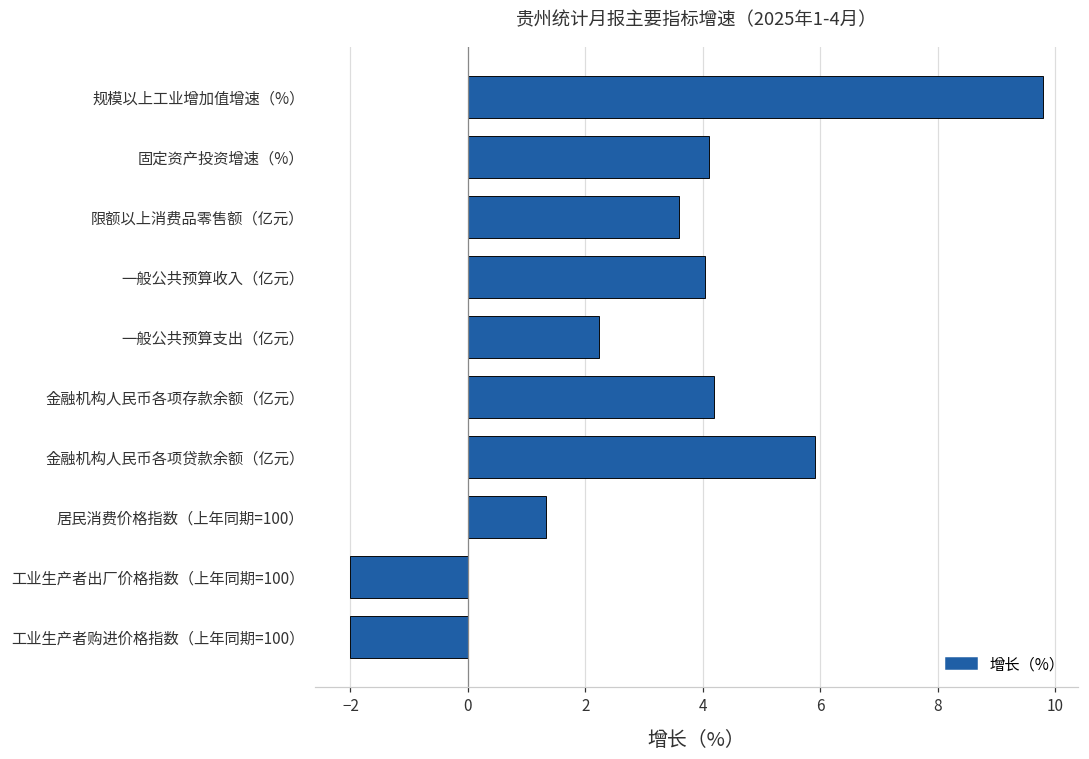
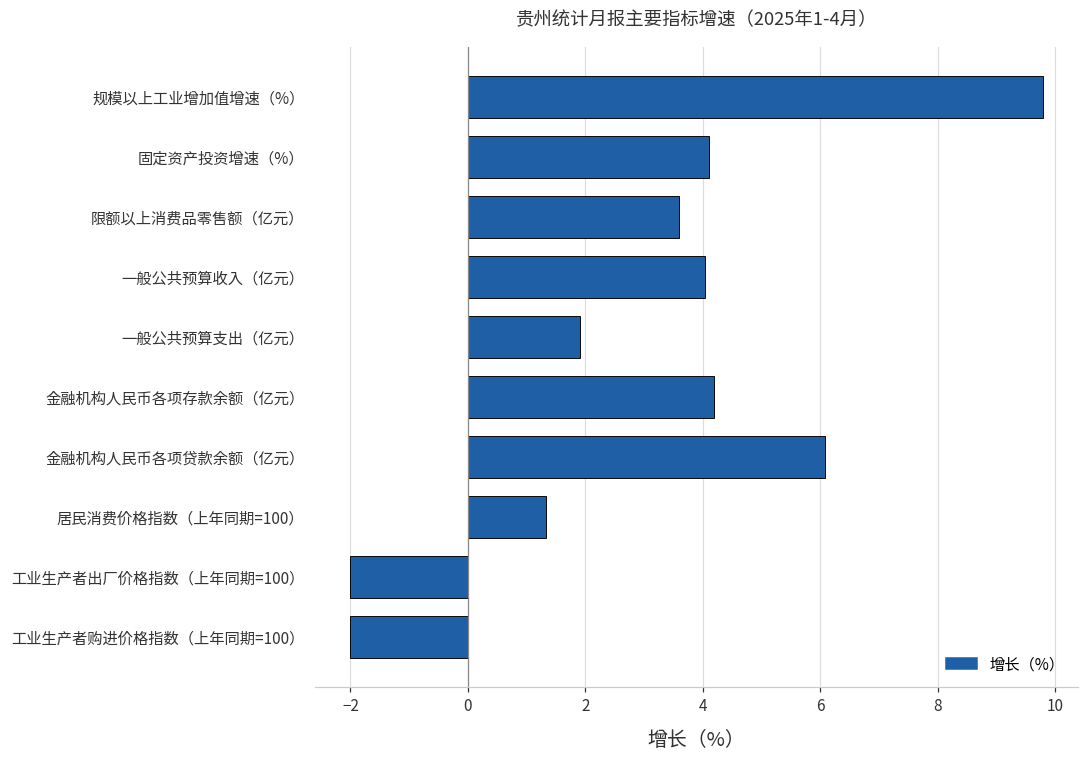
一般公共预算支出（亿元）: 2.2 -> 1.9
金融机构人民币各项贷款余额（亿元）: 5.9 -> 6.1
